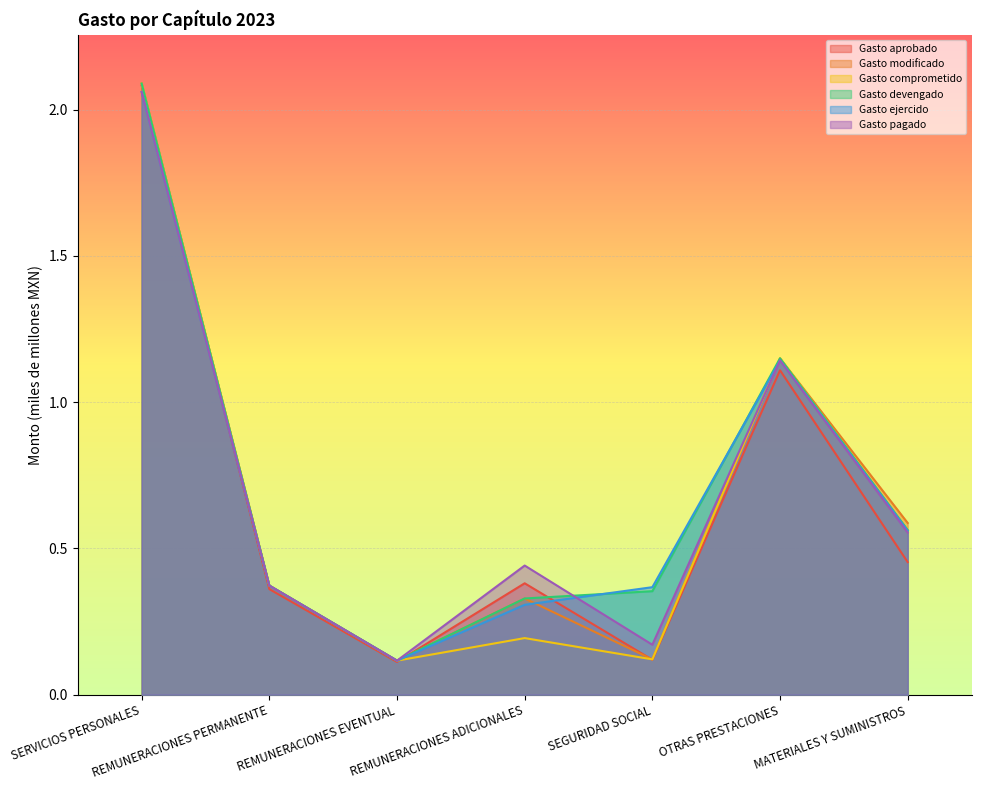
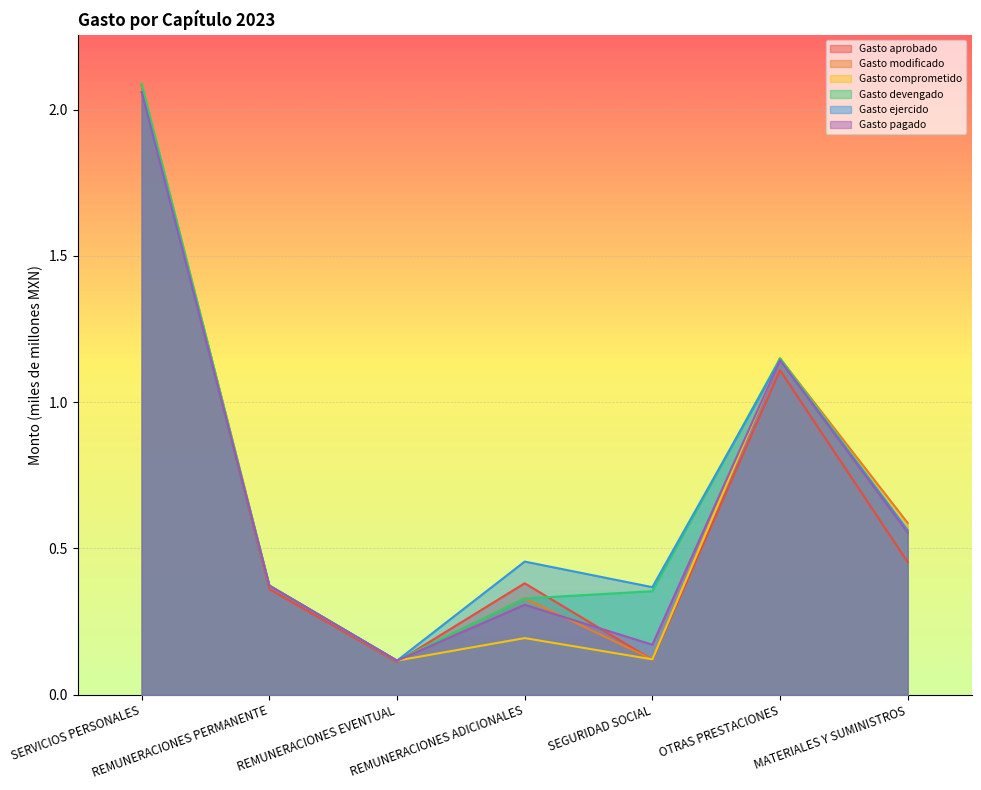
Gasto ejercido, REMUNERACIONES ADICIONALES: 0.31 -> 0.46
Gasto pagado, REMUNERACIONES ADICIONALES: 0.44 -> 0.31
